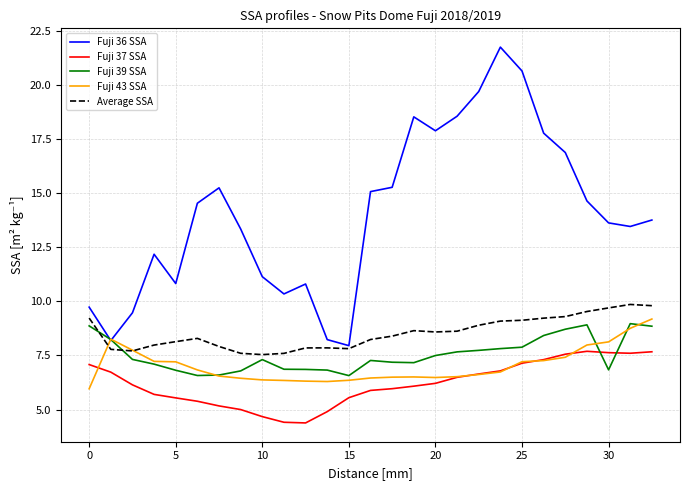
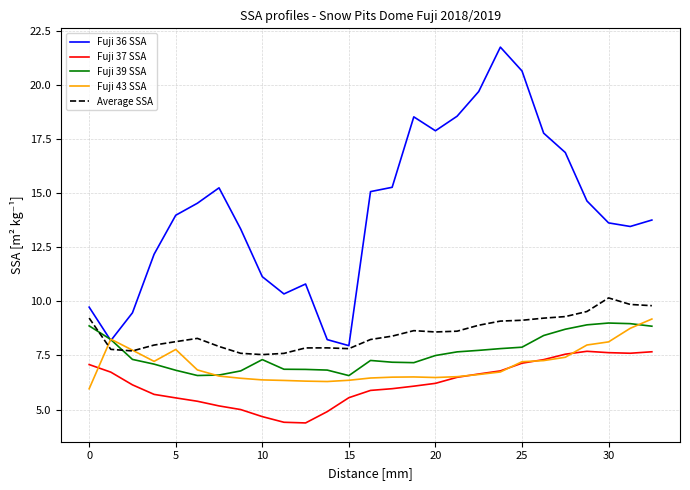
Fuji 36 SSA, 5: 10.8 -> 14.0
Fuji 43 SSA, 5: 7.2 -> 7.8
Fuji 39 SSA, 30: 6.8 -> 9.0
Average SSA, 30: 9.7 -> 10.2
